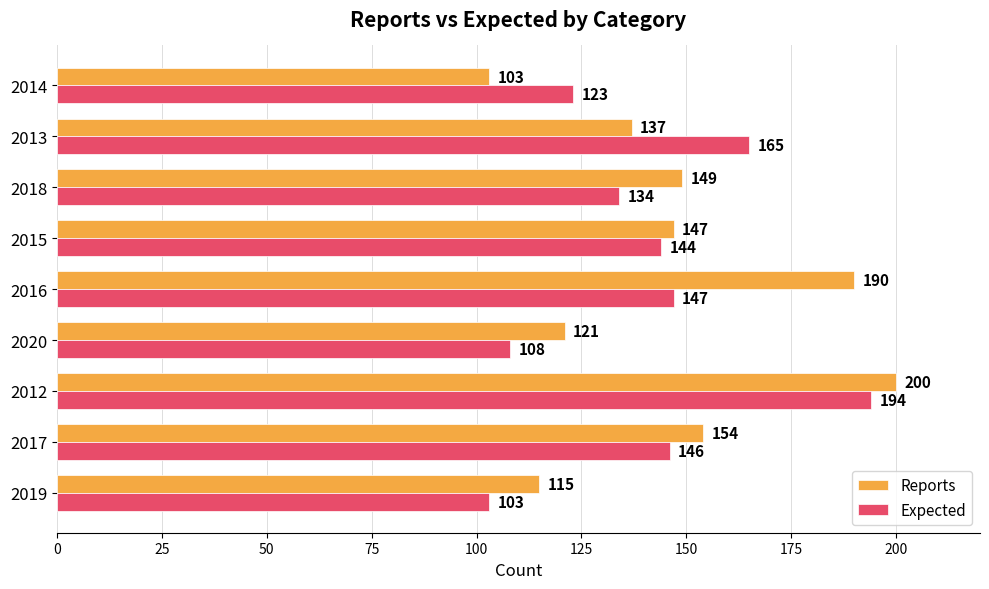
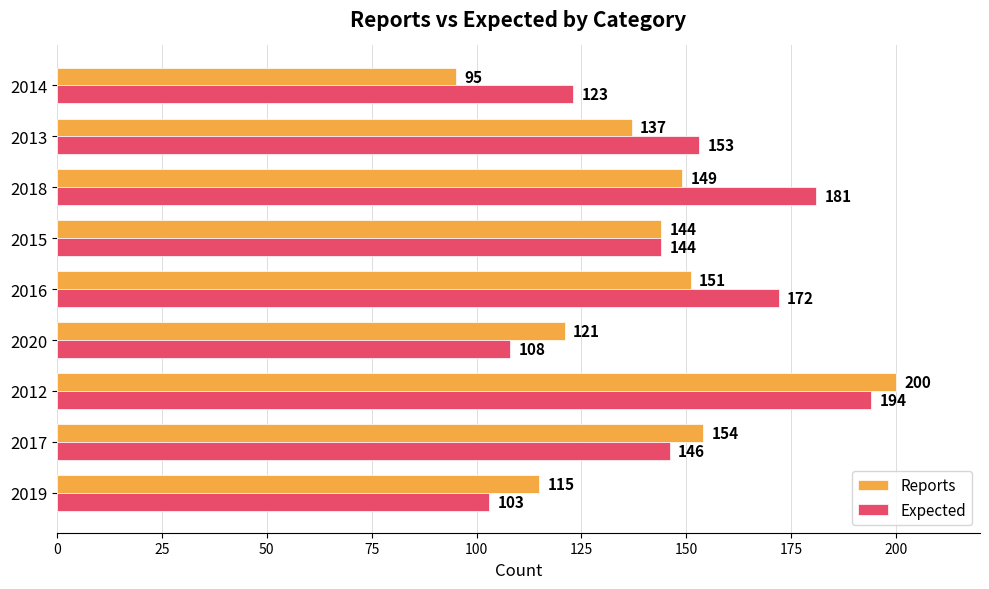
Reports, 2014: 103 -> 95
Expected, 2013: 165 -> 153
Expected, 2018: 134 -> 181
Reports, 2015: 147 -> 144
Reports, 2016: 190 -> 151
Expected, 2016: 147 -> 172
